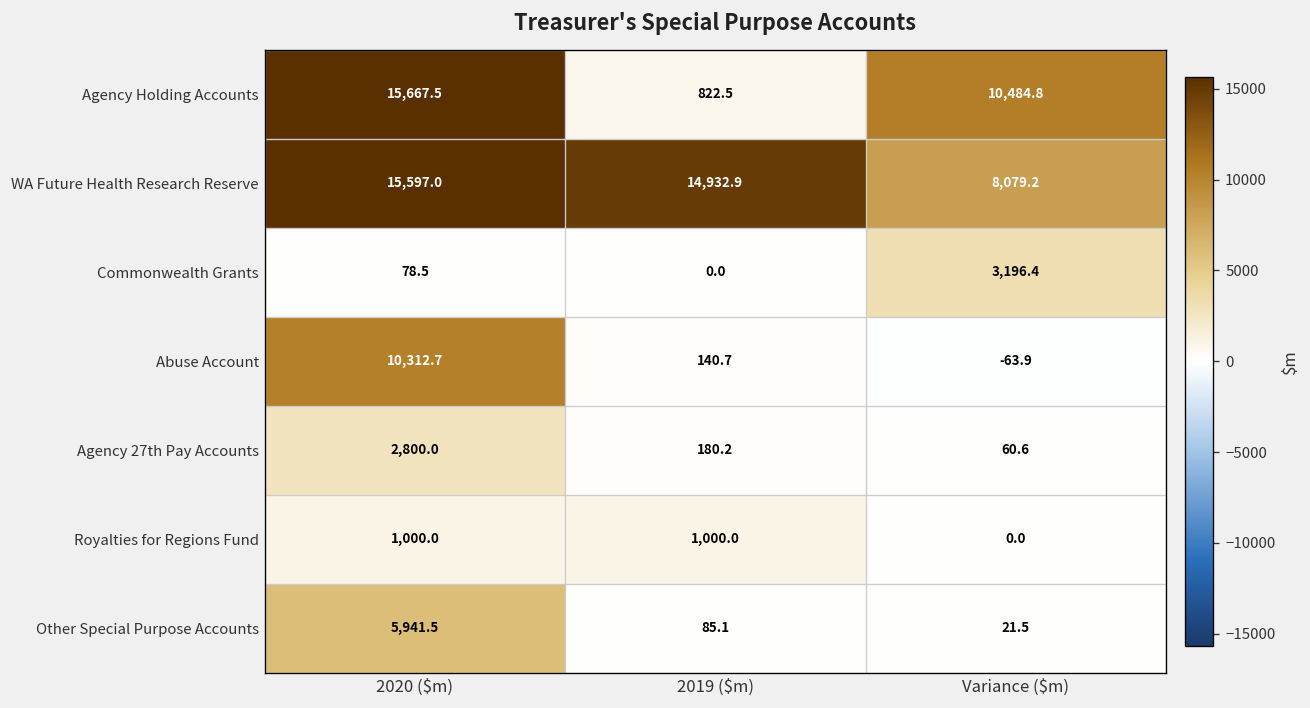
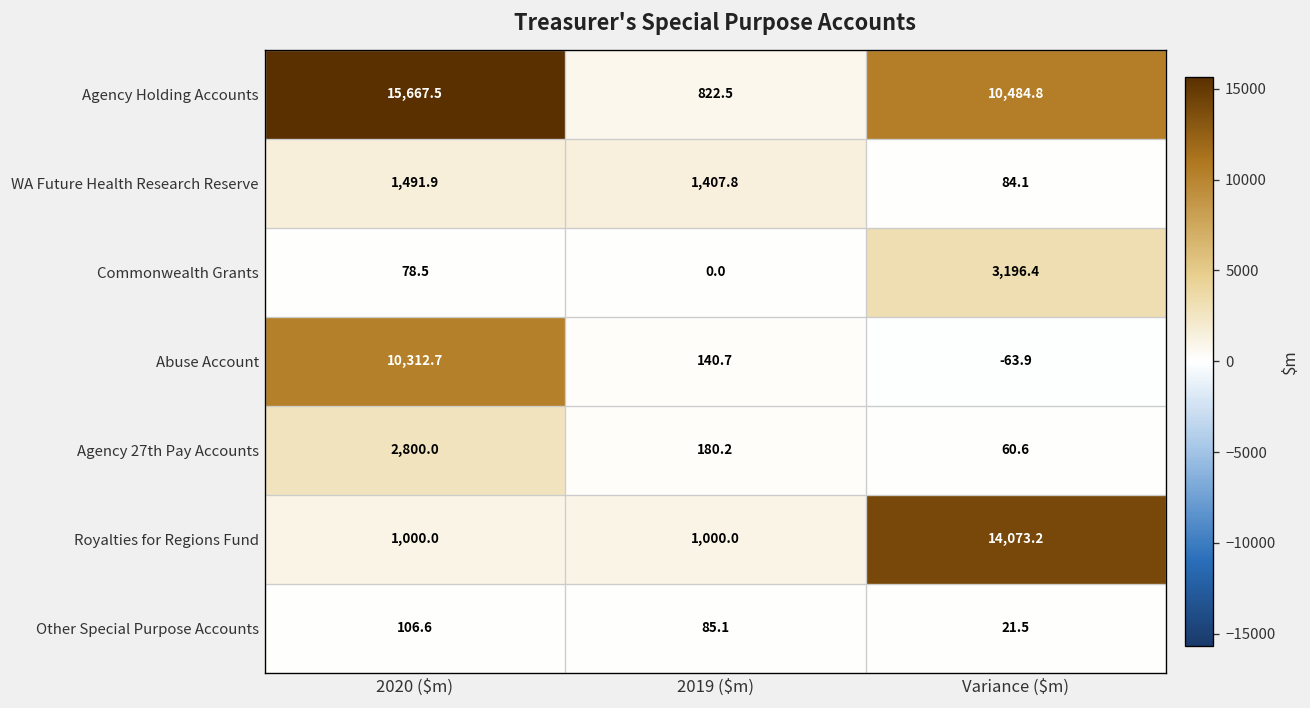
WA Future Health Research Reserve, 2020 ($m): 15,597.0 -> 1,491.9
WA Future Health Research Reserve, 2019 ($m): 14,932.9 -> 1,407.8
WA Future Health Research Reserve, Variance ($m): 8,079.2 -> 84.1
Royalties for Regions Fund, Variance ($m): 0.0 -> 14,073.2
Other Special Purpose Accounts, 2020 ($m): 5,941.5 -> 106.6
